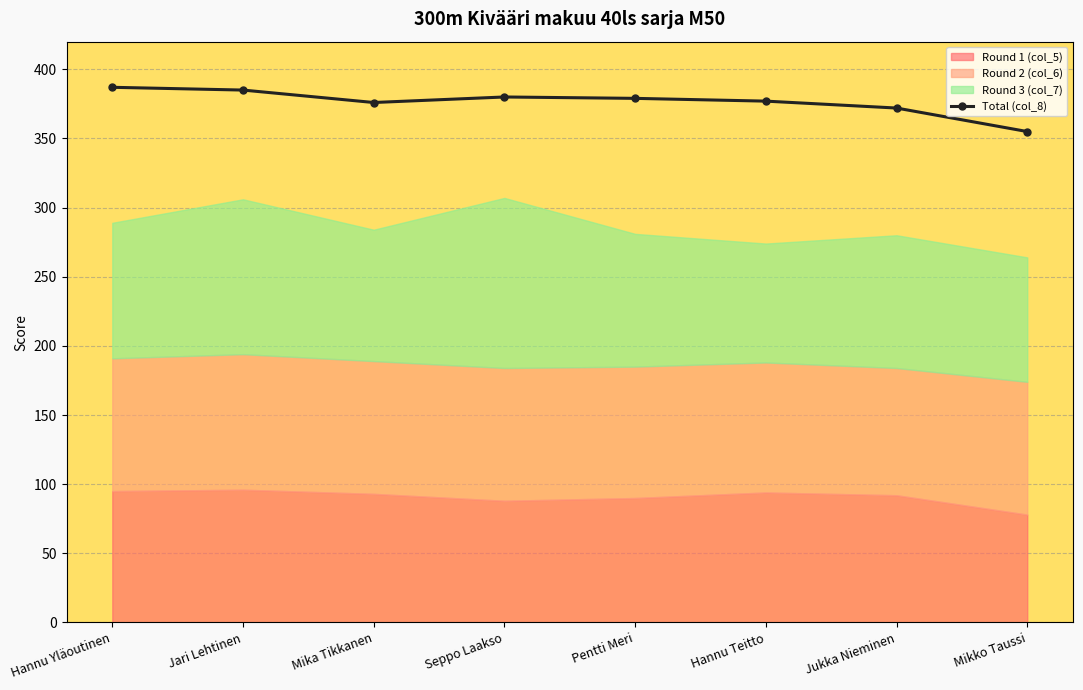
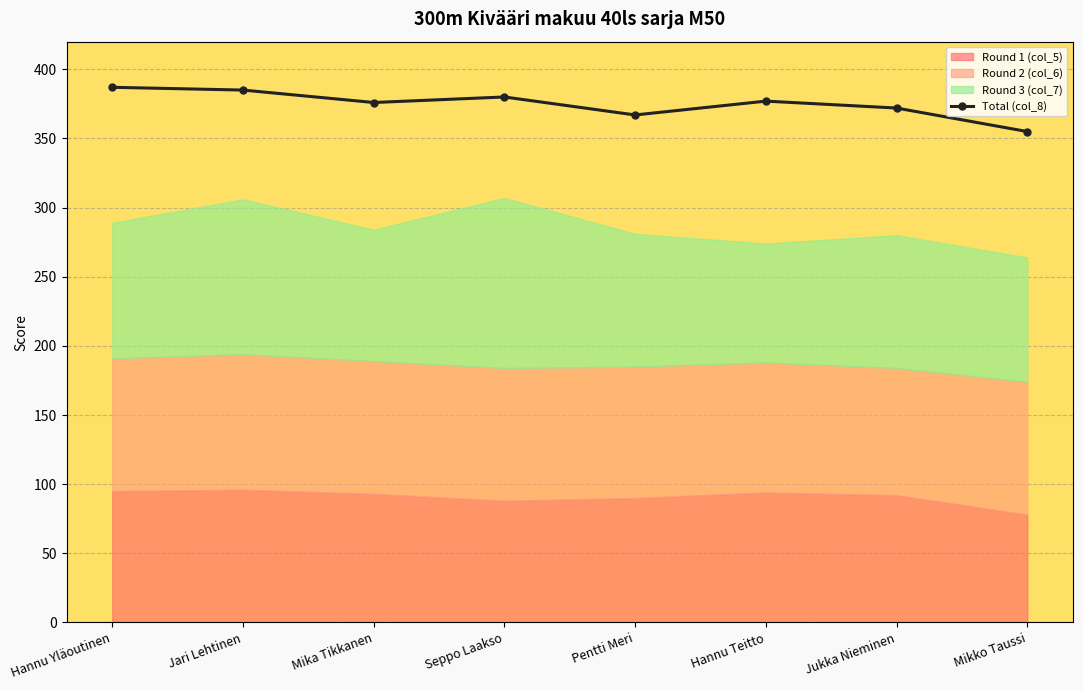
Total (col_8), Pentti Meri: 379 -> 367
